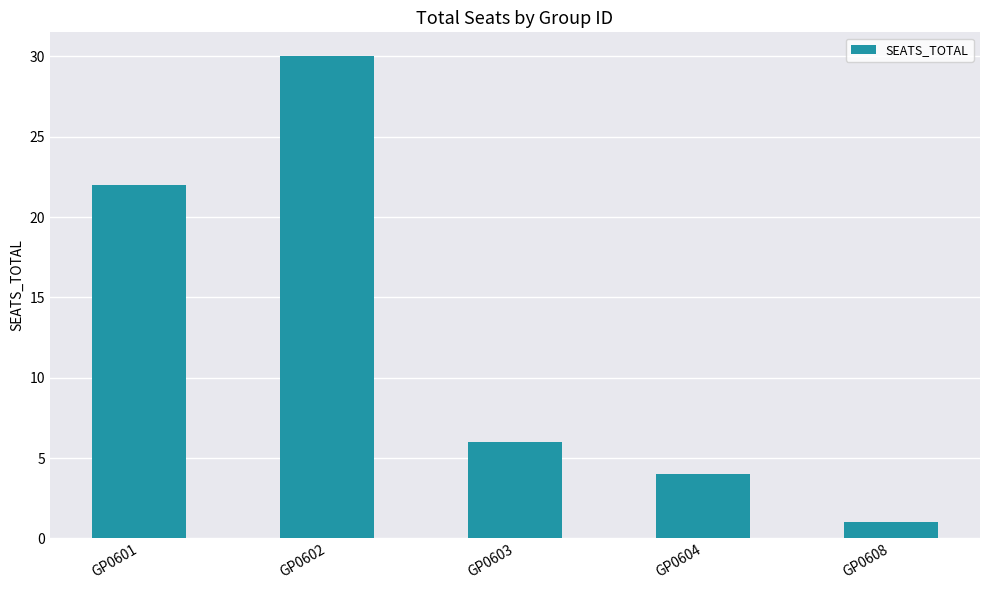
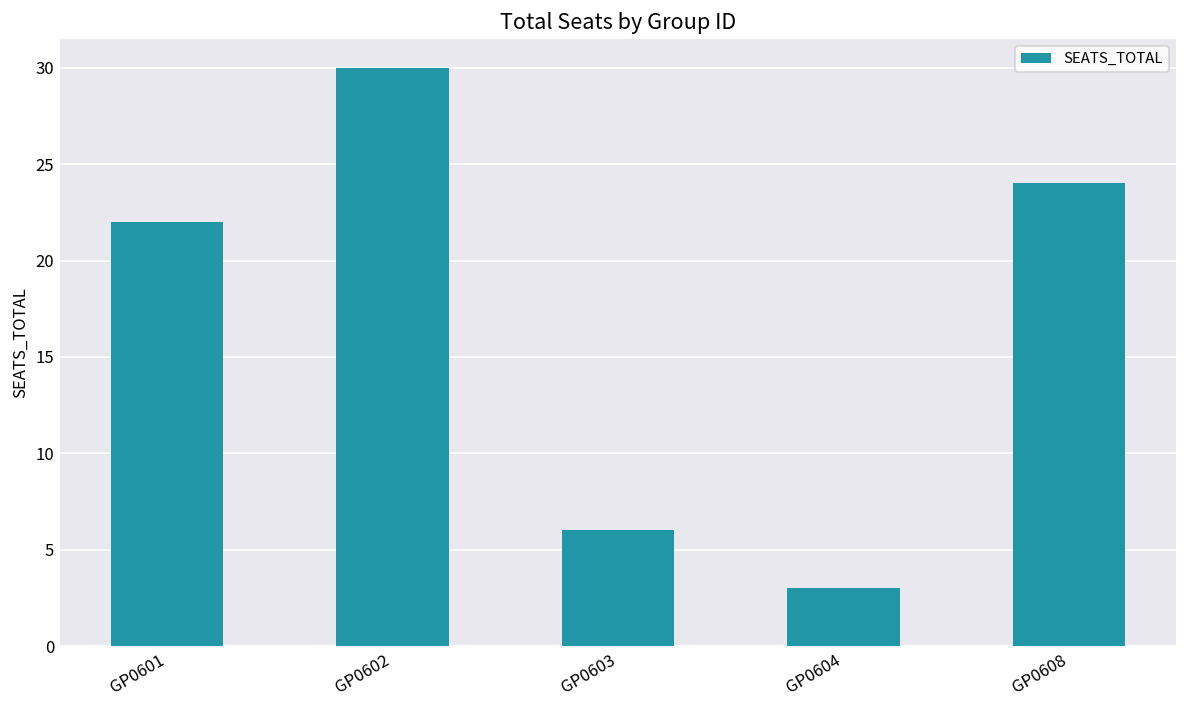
GP0604: 4 -> 3
GP0608: 1 -> 24
